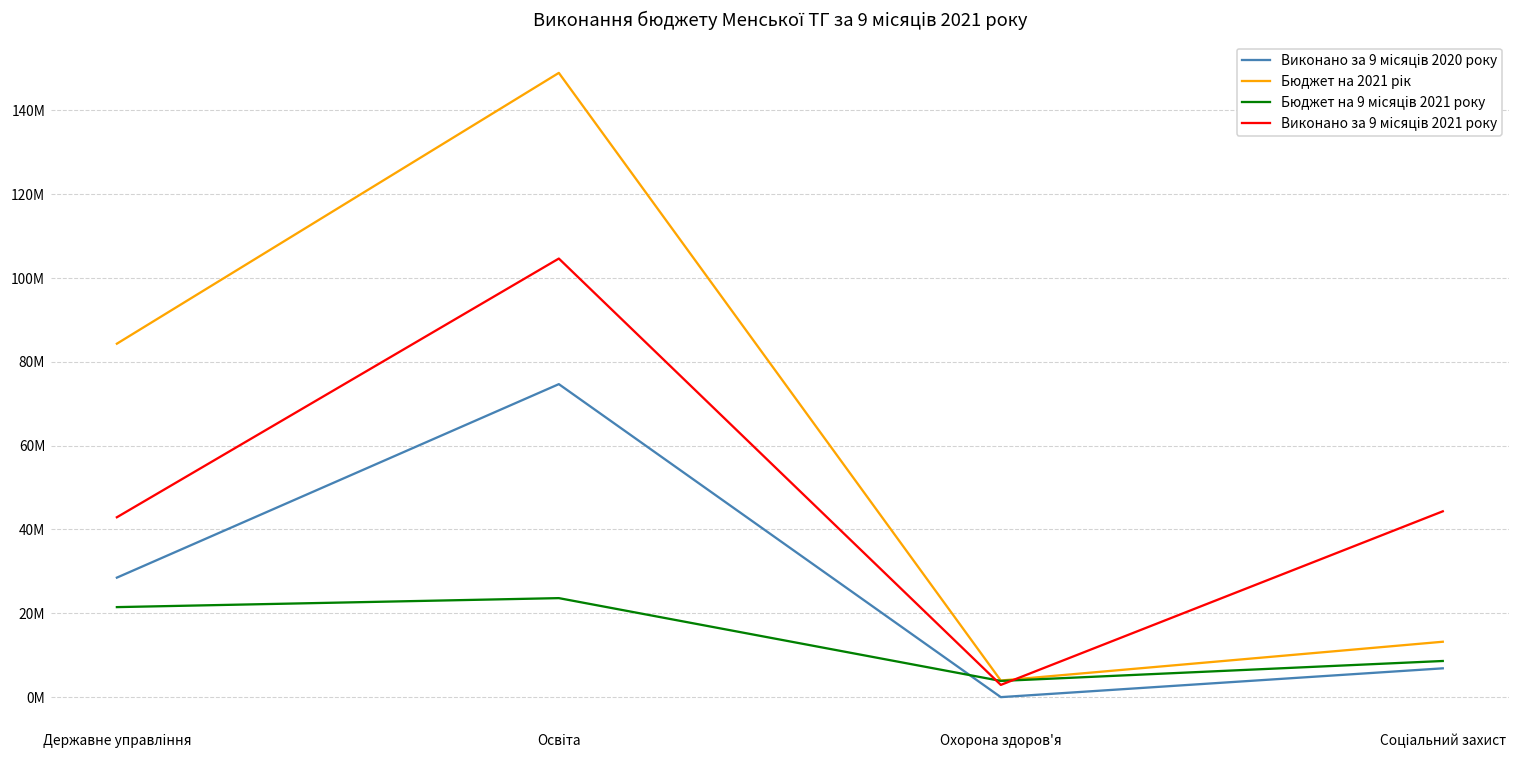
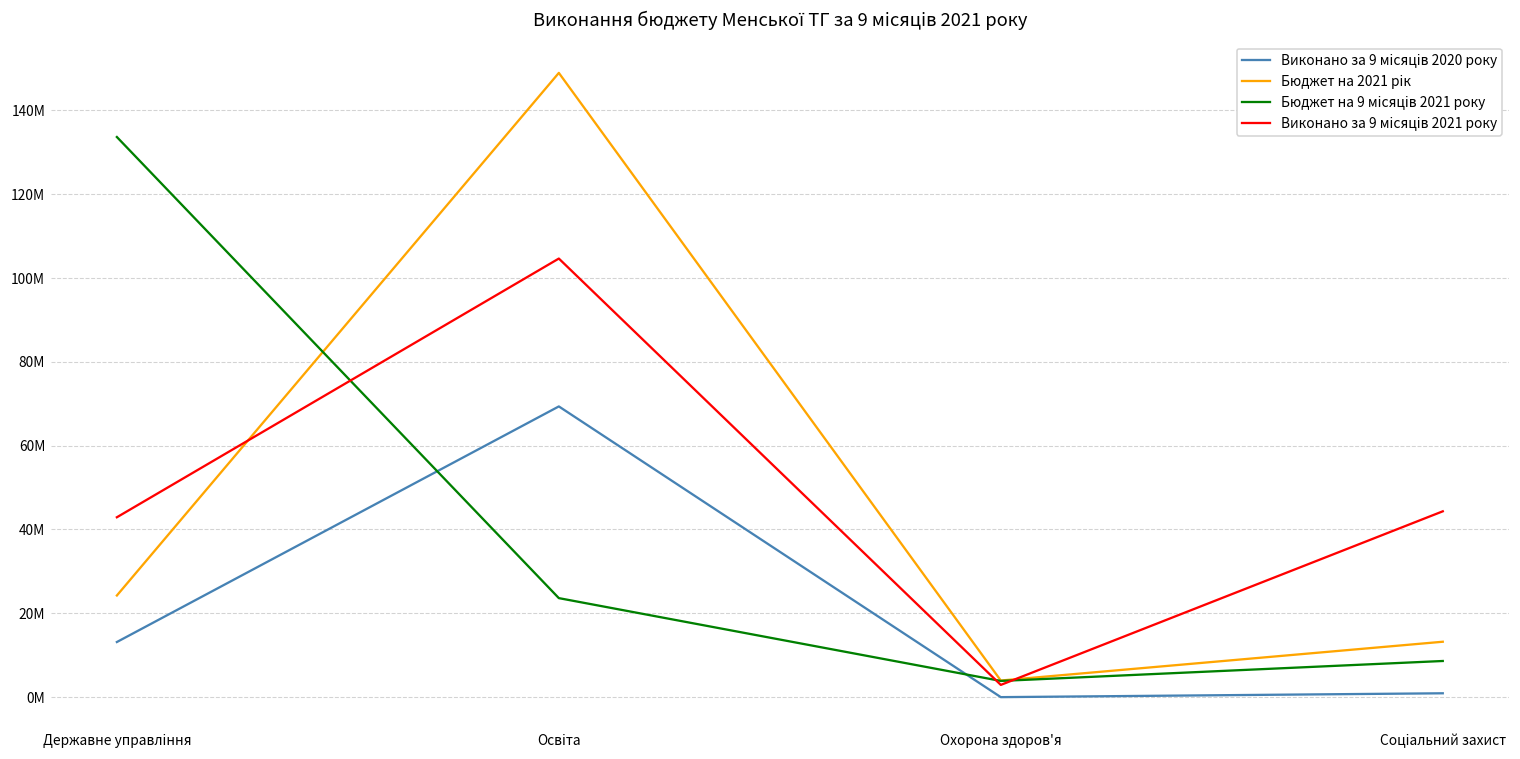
Виконано за 9 місяців 2020 року, Державне управління: 29000000 -> 13000000
Бюджет на 2021 рік, Державне управління: 84000000 -> 24000000
Бюджет на 9 місяців 2021 року, Державне управління: 21000000 -> 134000000
Виконано за 9 місяців 2020 року, Освіта: 75000000 -> 69000000
Виконано за 9 місяців 2020 року, Соціальний захист: 7000000 -> 1000000
